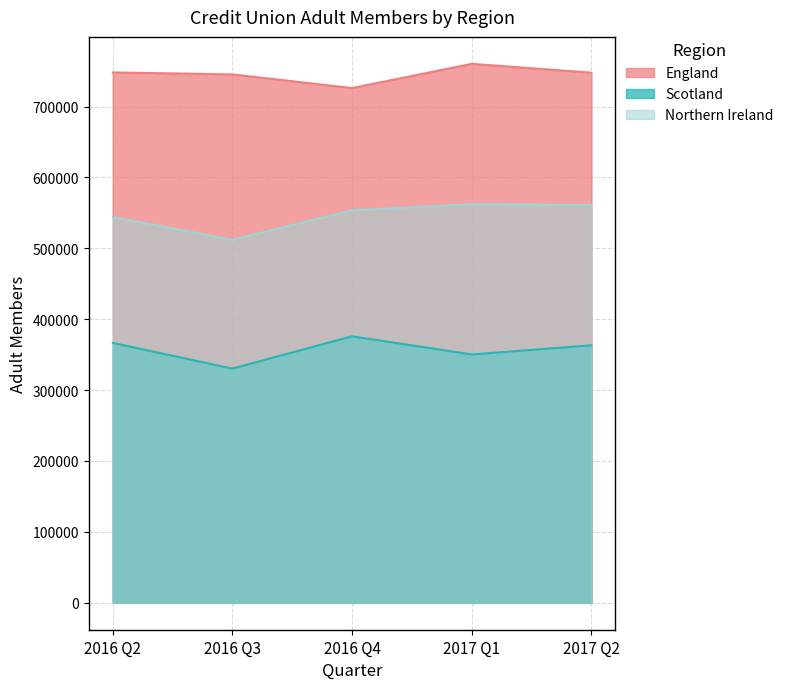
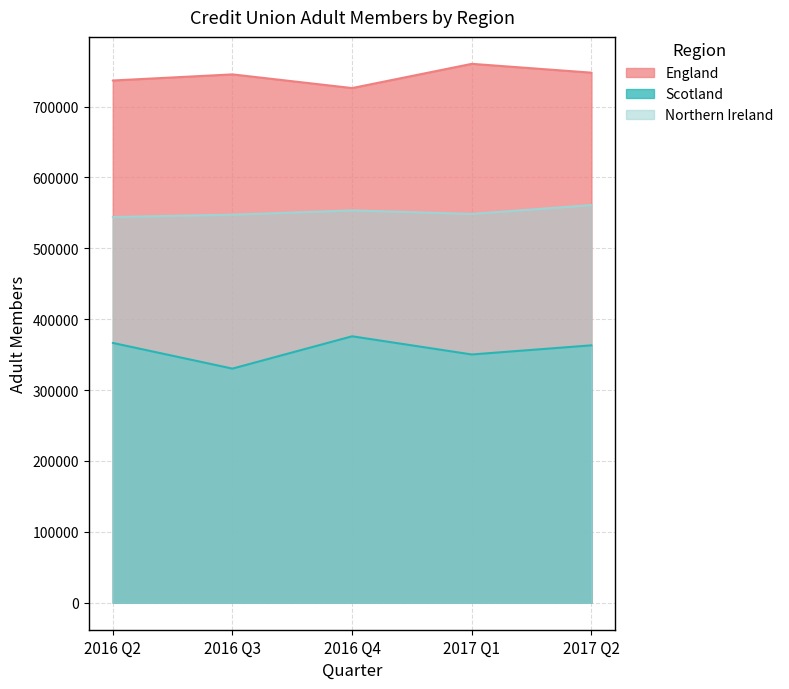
England, 2016 Q2: 750000 -> 740000
Northern Ireland, 2016 Q3: 510000 -> 550000
Northern Ireland, 2017 Q1: 560000 -> 550000
